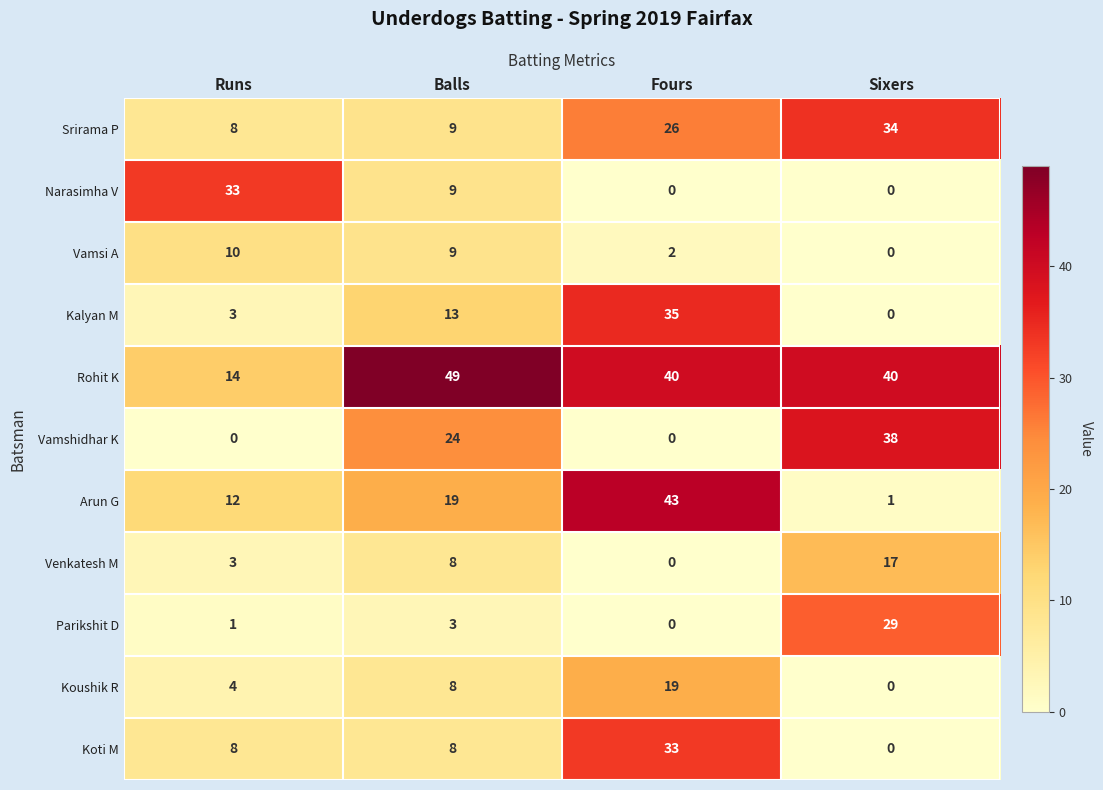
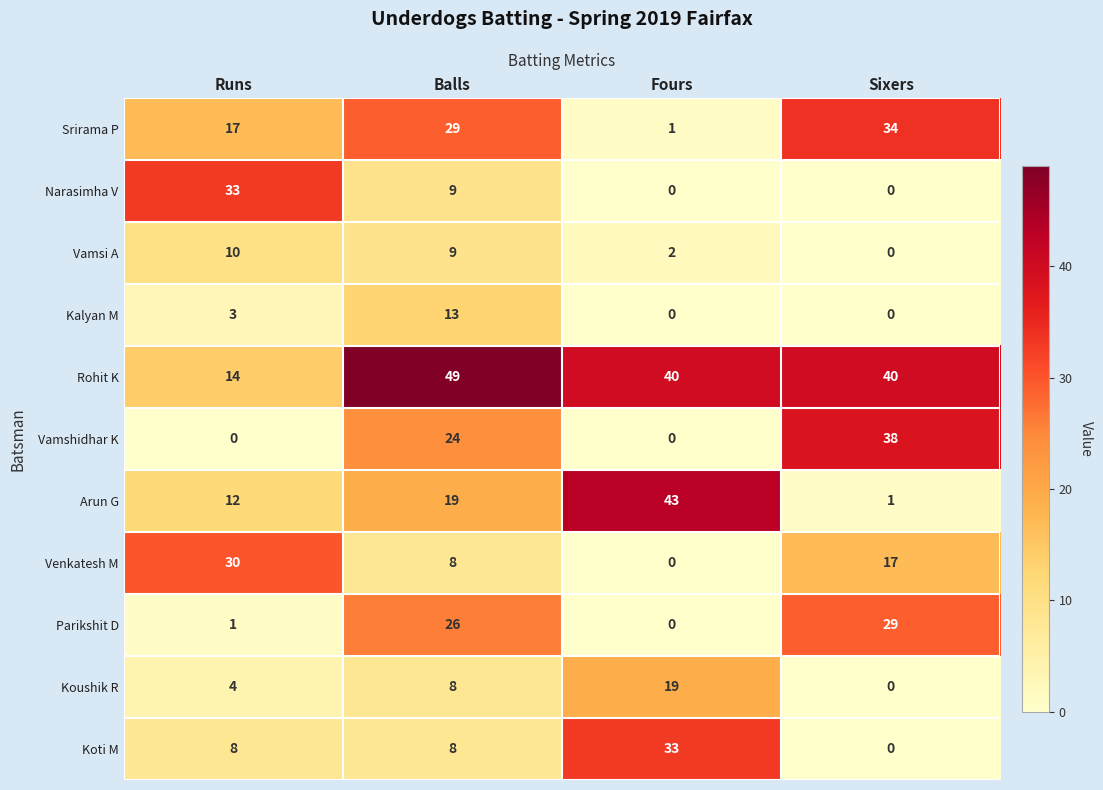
Srirama P, Runs: 8 -> 17
Srirama P, Balls: 9 -> 29
Srirama P, Fours: 26 -> 1
Kalyan M, Fours: 35 -> 0
Venkatesh M, Runs: 3 -> 30
Parikshit D, Balls: 3 -> 26
